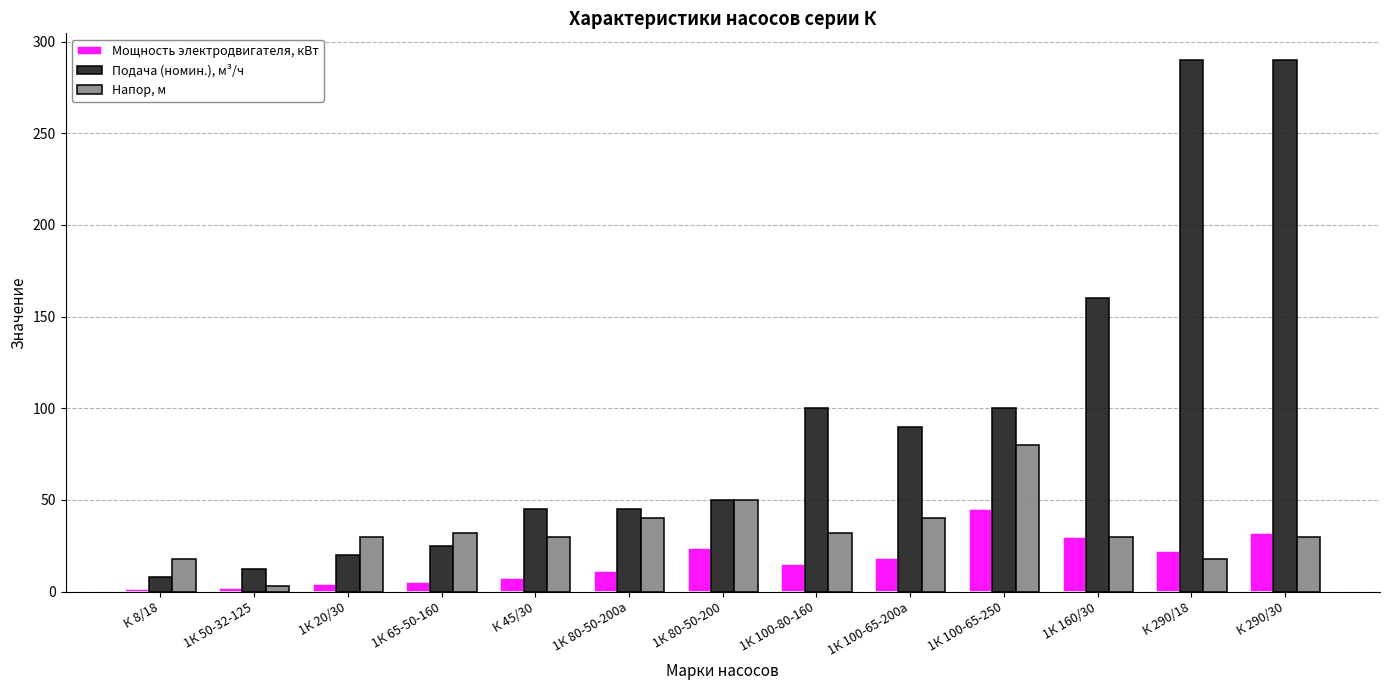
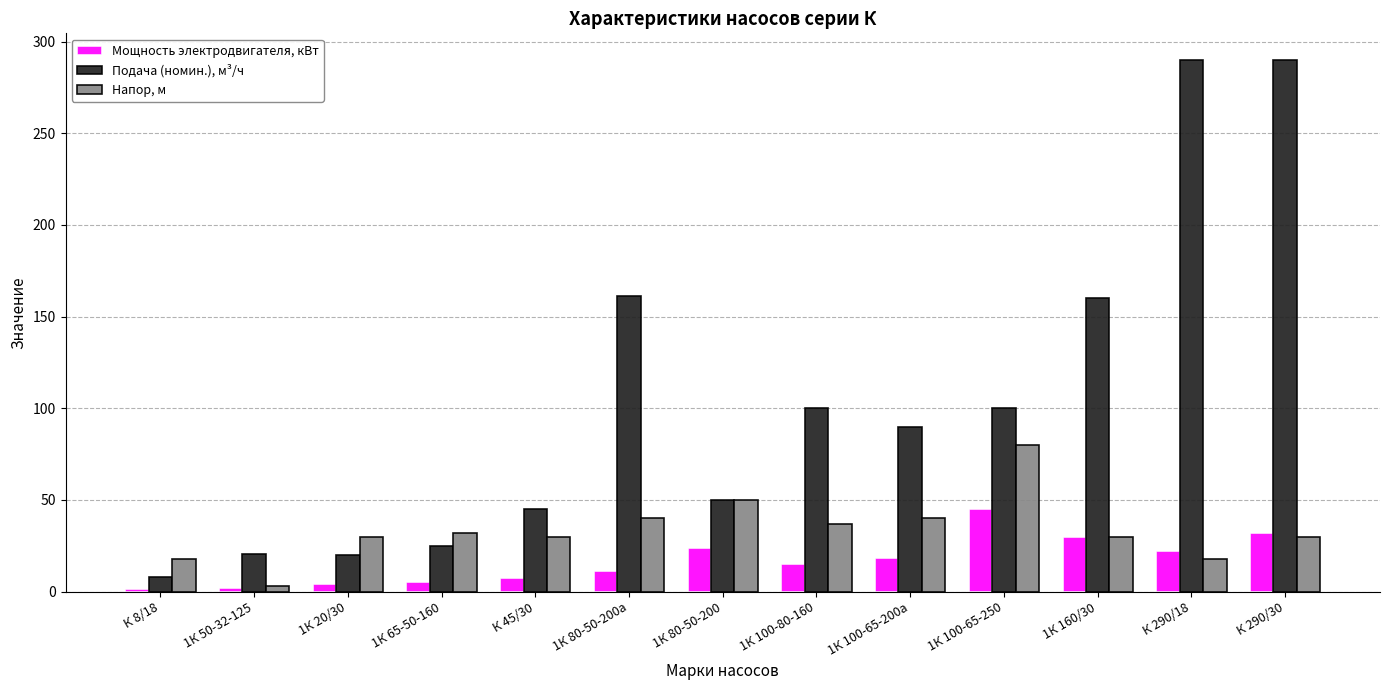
Подача (номин.), м³/ч, 1К 50-32-125: 13 -> 21
Подача (номин.), м³/ч, 1К 80-50-200а: 45 -> 161
Напор, м, 1К 100-80-160: 32 -> 37
